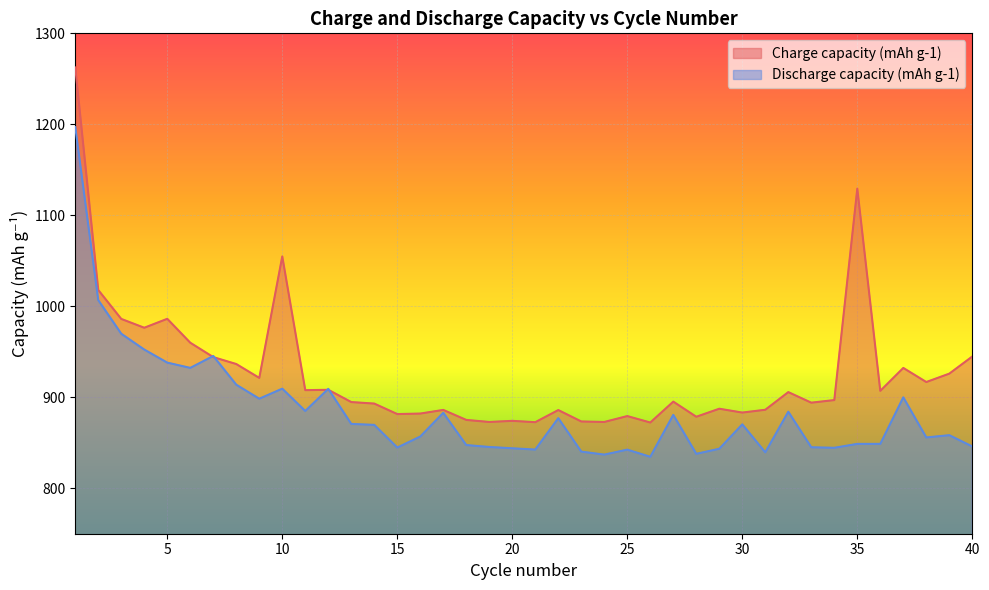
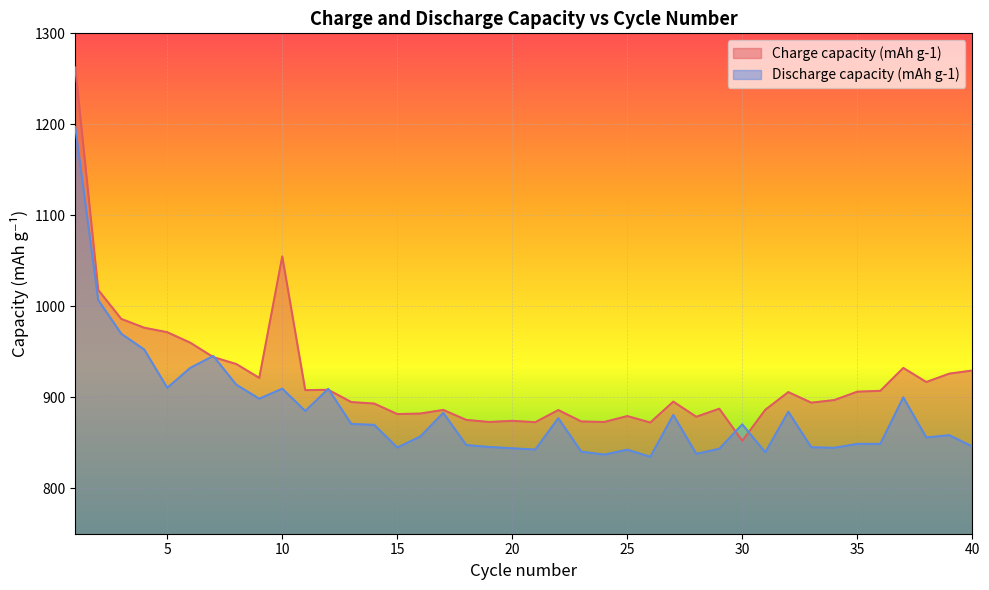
Charge capacity (mAh g-1), 5: 990 -> 970
Discharge capacity (mAh g-1), 5: 940 -> 910
Charge capacity (mAh g-1), 30: 880 -> 850
Charge capacity (mAh g-1), 35: 1130 -> 910
Charge capacity (mAh g-1), 40: 940 -> 930
